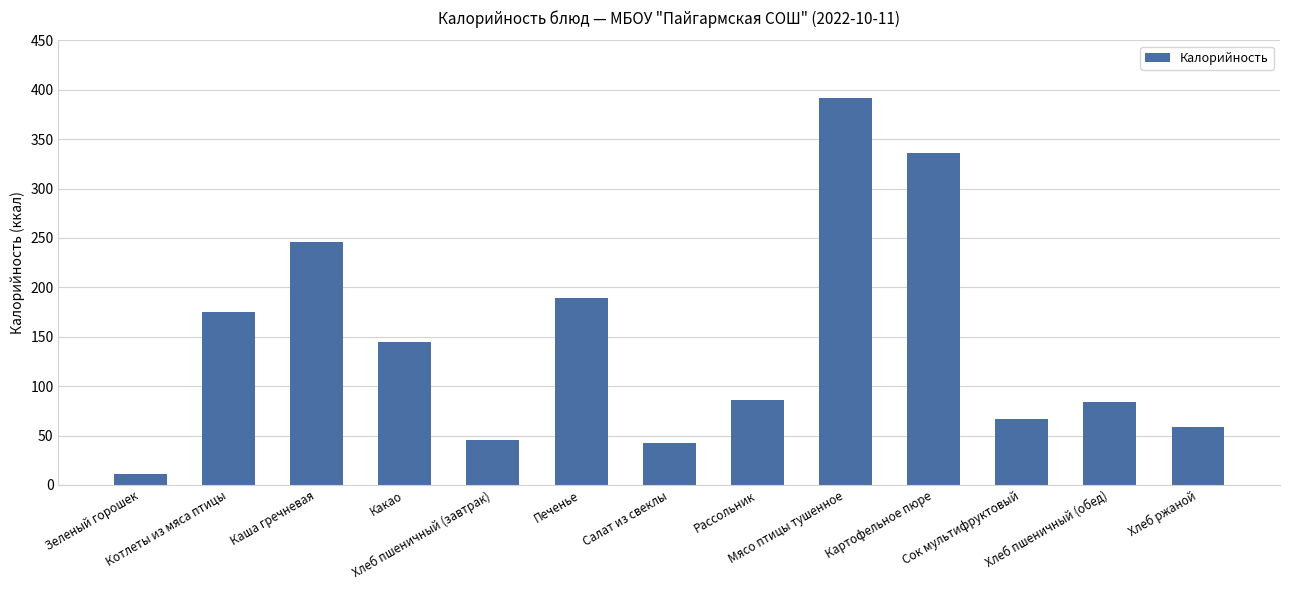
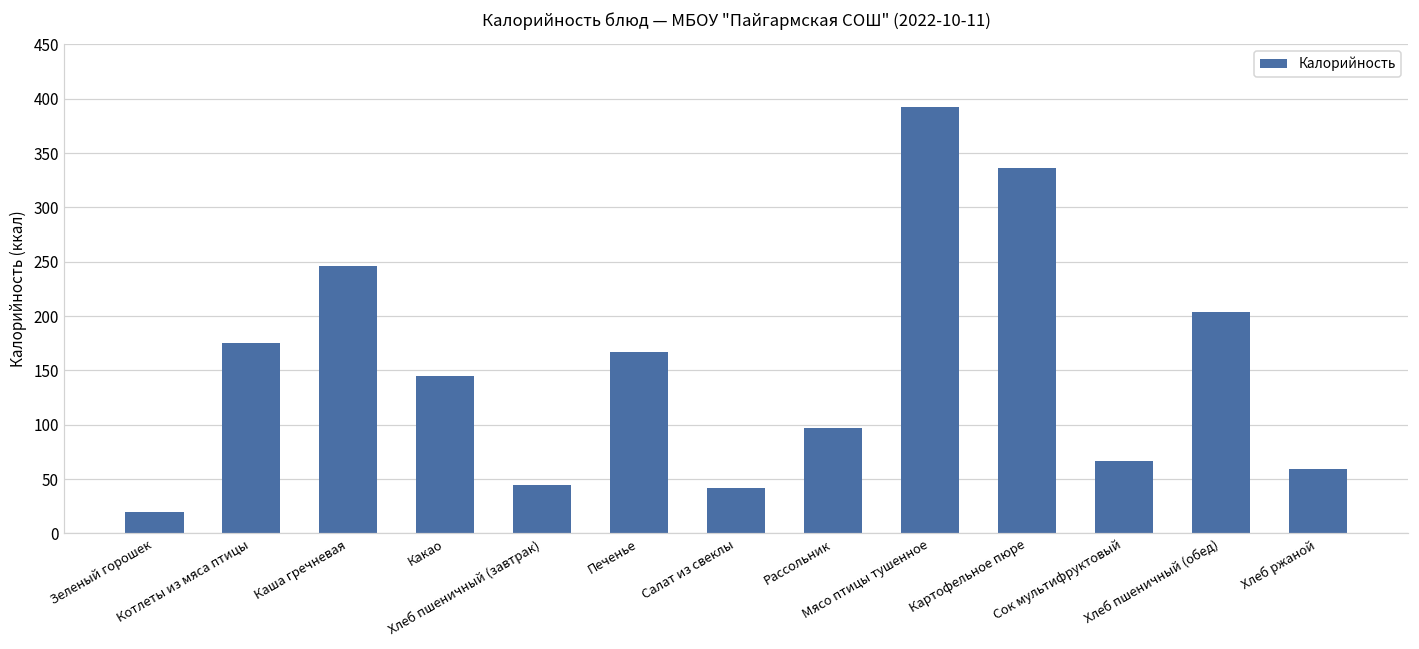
Зеленый горошек: 10 -> 20
Печенье: 190 -> 170
Рассольник: 90 -> 100
Хлеб пшеничный (обед): 80 -> 200
